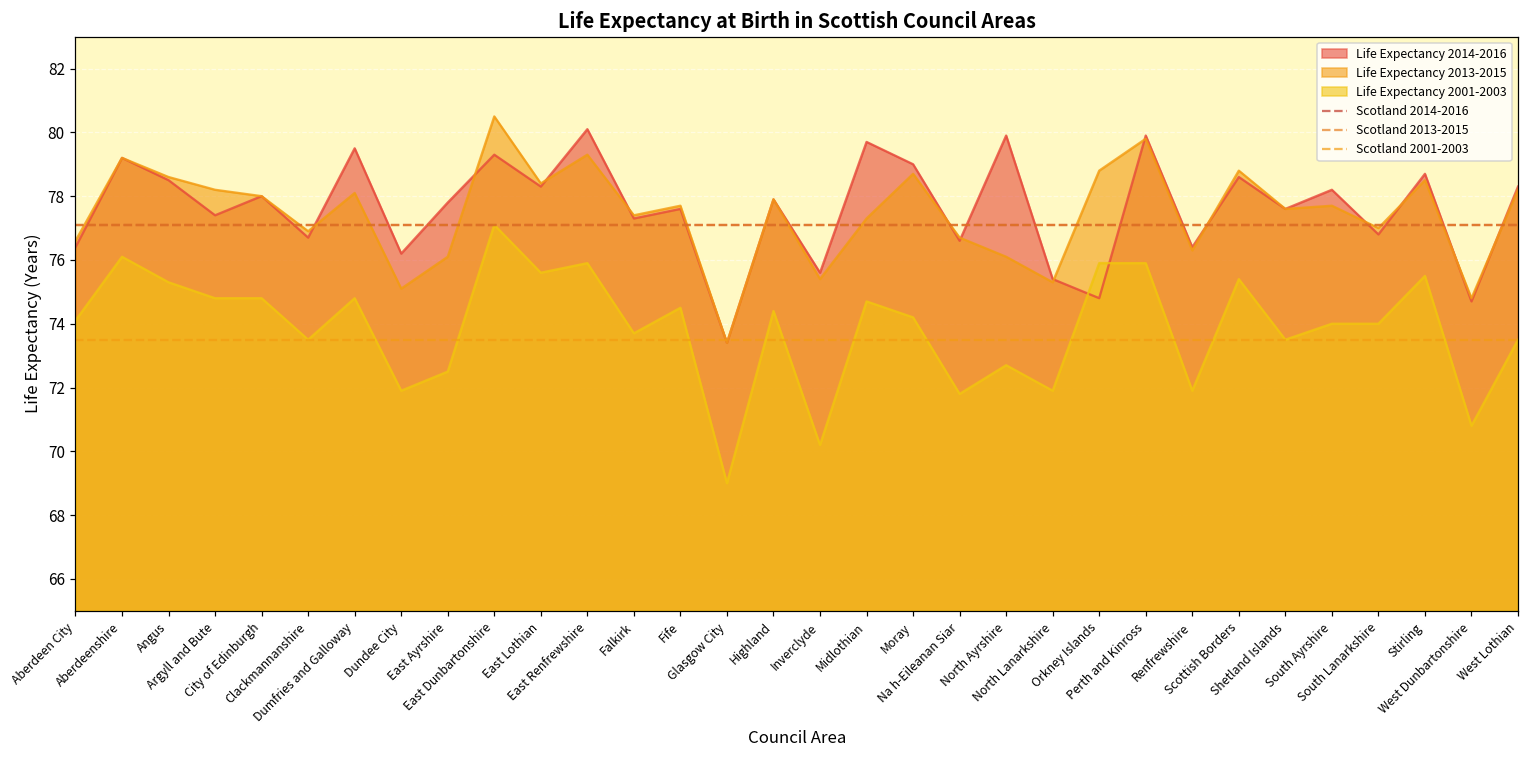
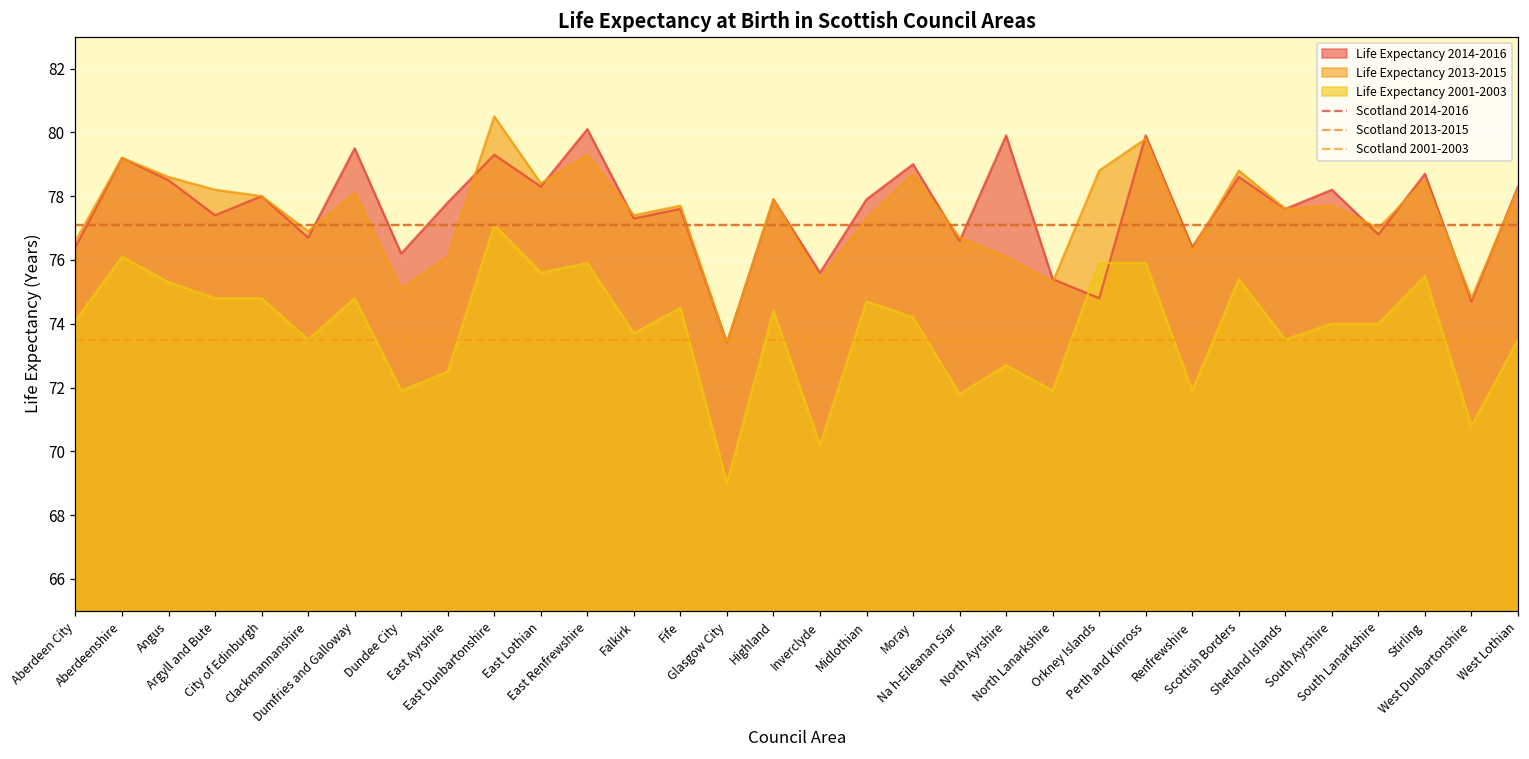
Life Expectancy 2014-2016, Midlothian: 79.7 -> 77.9
